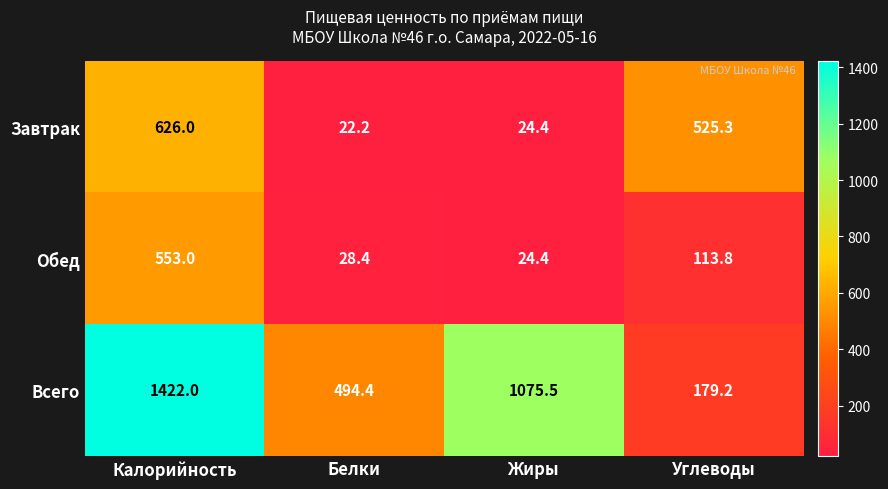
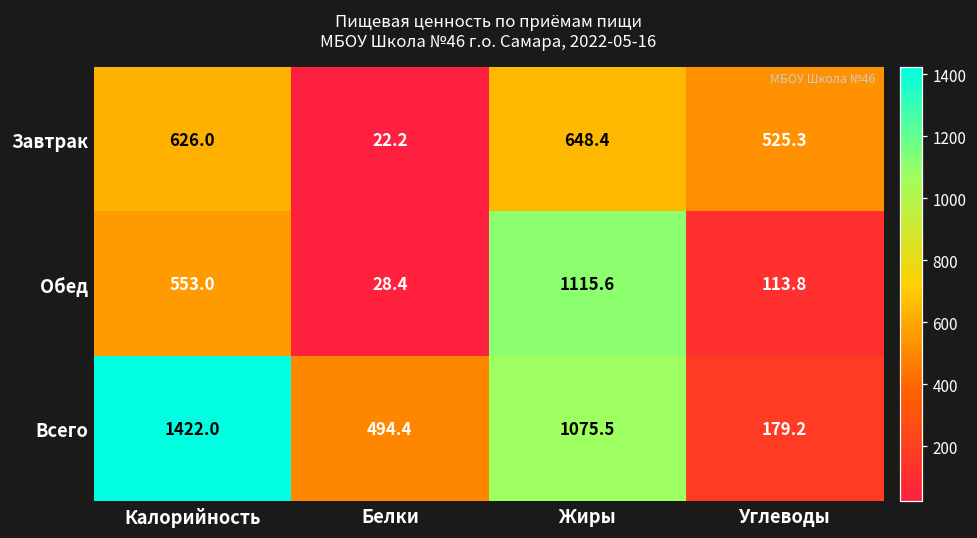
Завтрак, Жиры: 24.4 -> 648.4
Обед, Жиры: 24.4 -> 1115.6
